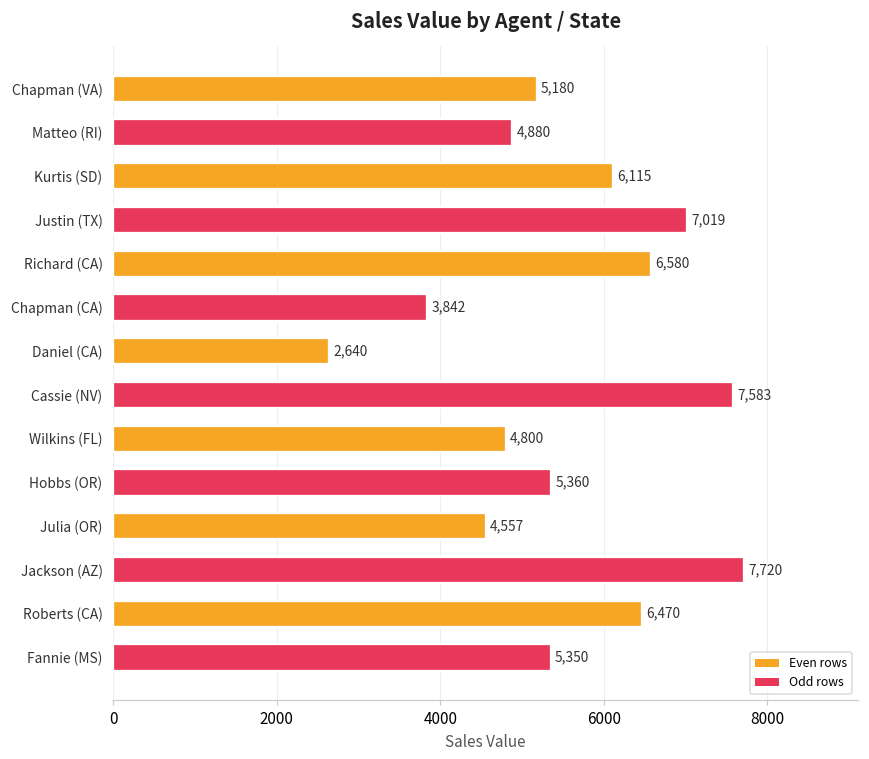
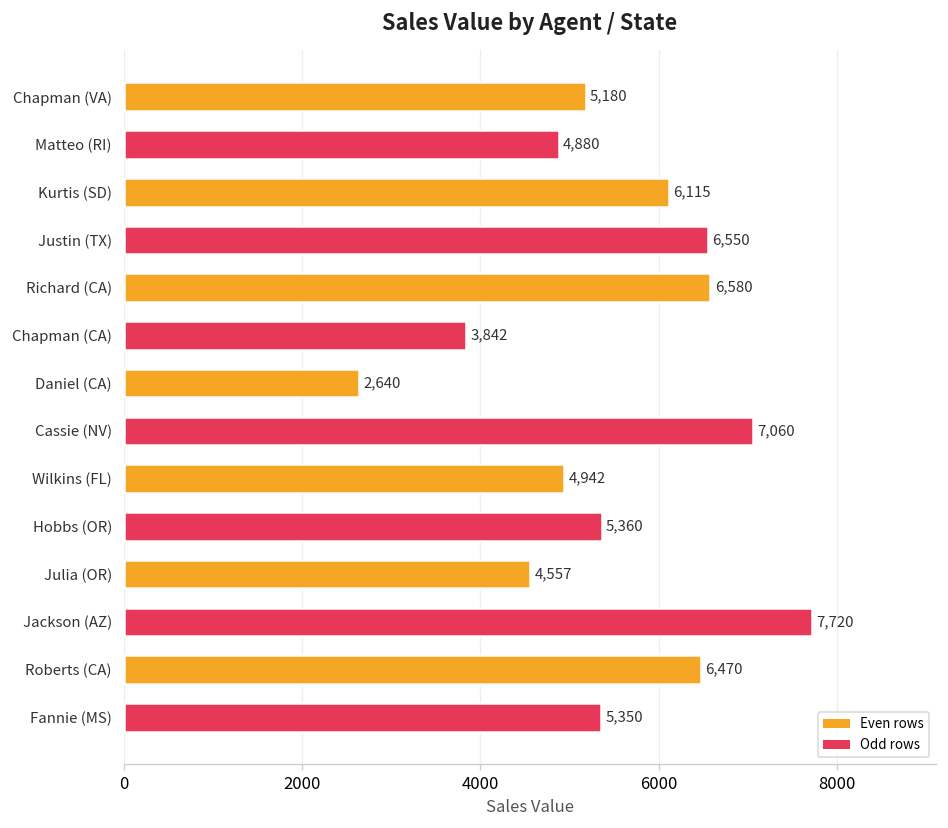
Justin (TX): 7,019 -> 6,550
Cassie (NV): 7,583 -> 7,060
Wilkins (FL): 4,800 -> 4,942
